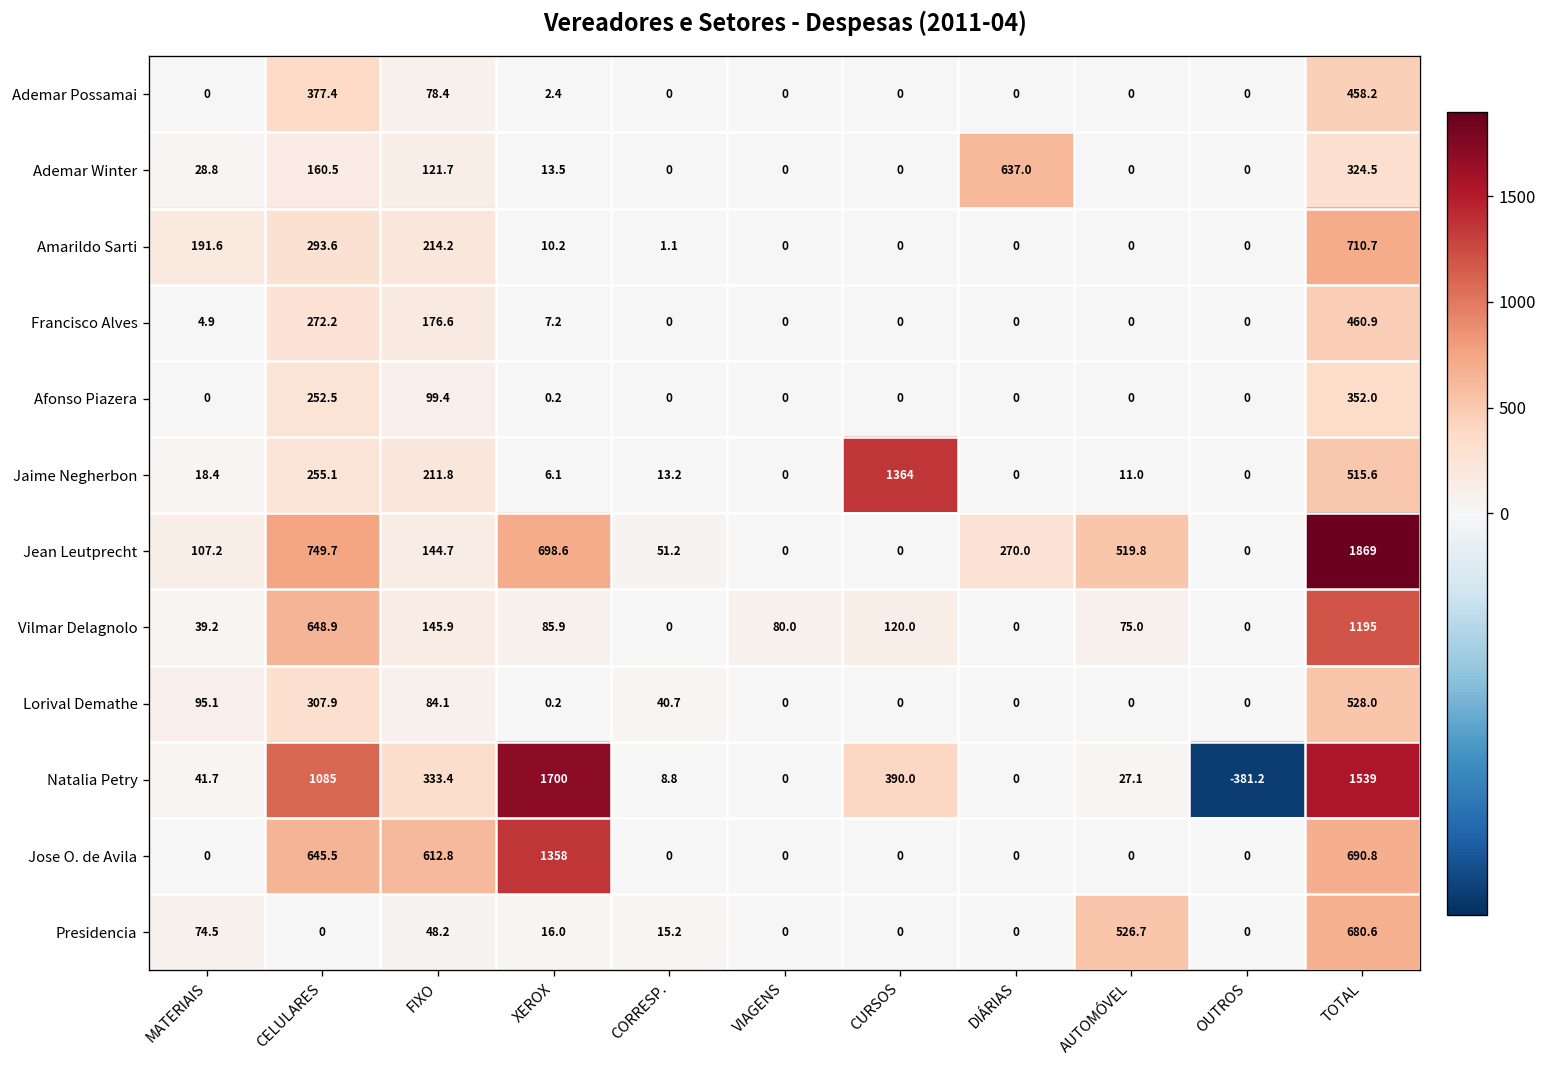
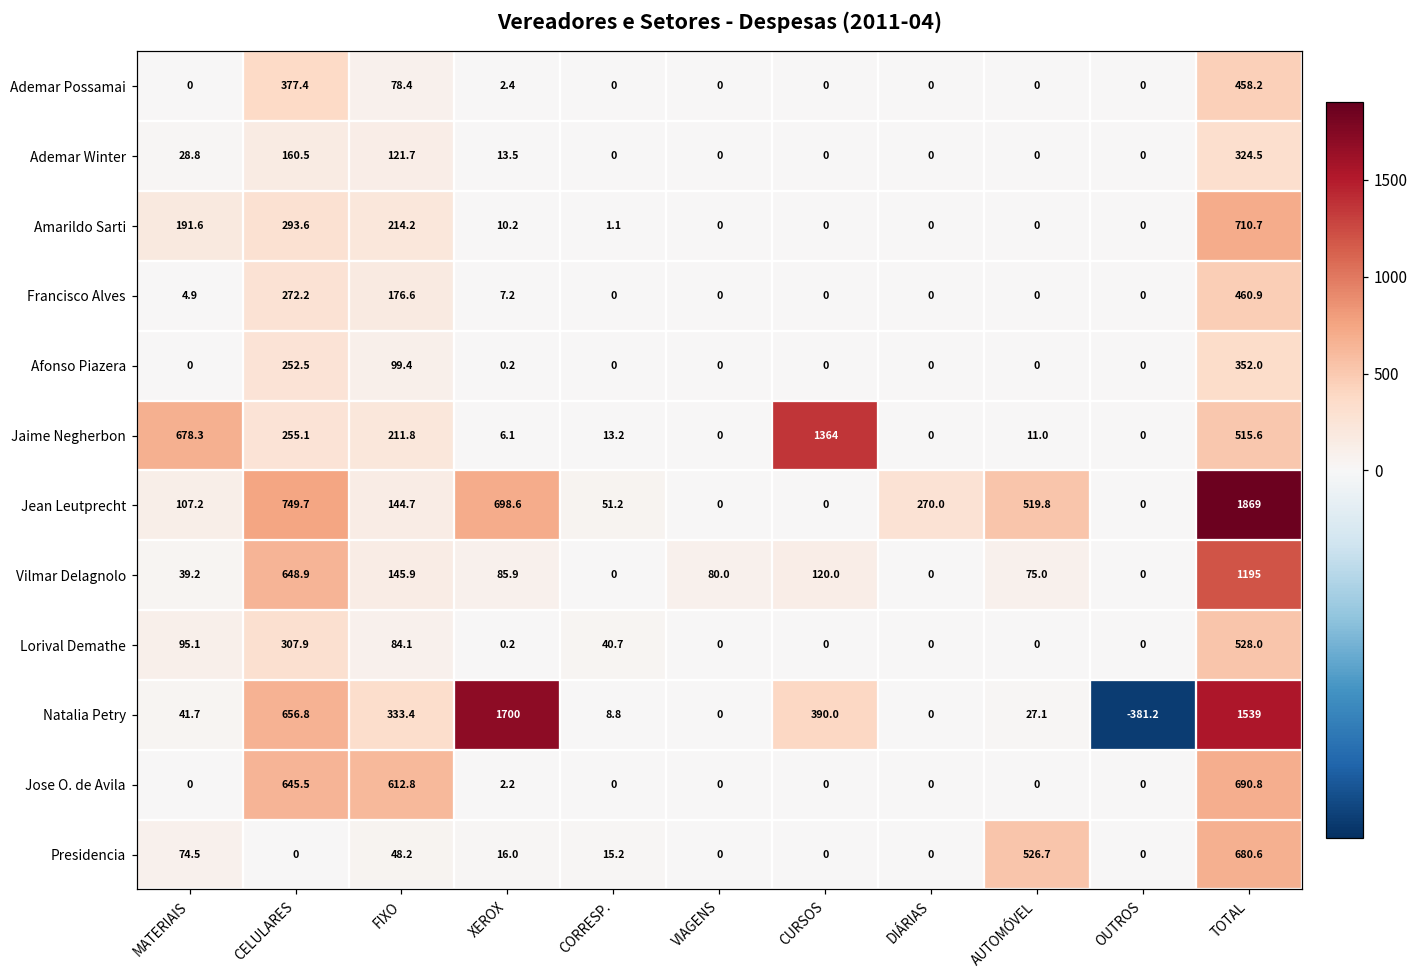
Ademar Winter, DIÁRIAS: 637.0 -> 0
Jaime Negherbon, MATERIAIS: 18.4 -> 678.3
Natalia Petry, CELULARES: 1085 -> 656.8
Jose O. de Avila, XEROX: 1358 -> 2.2
